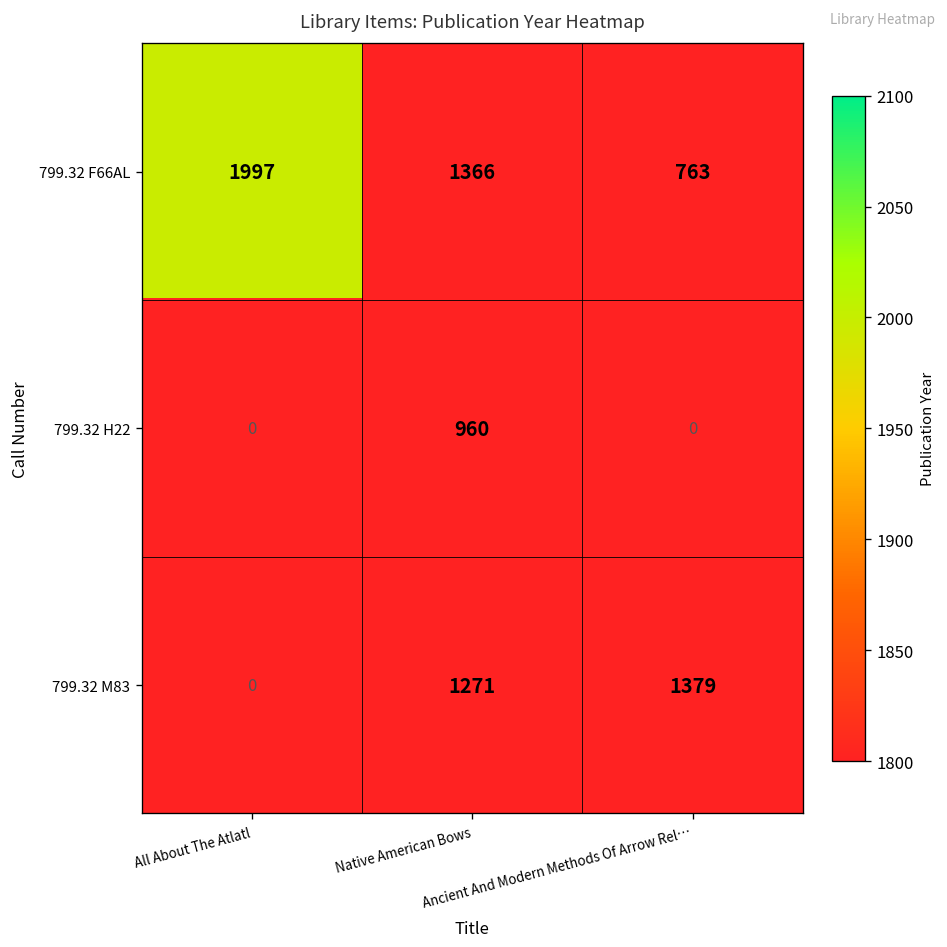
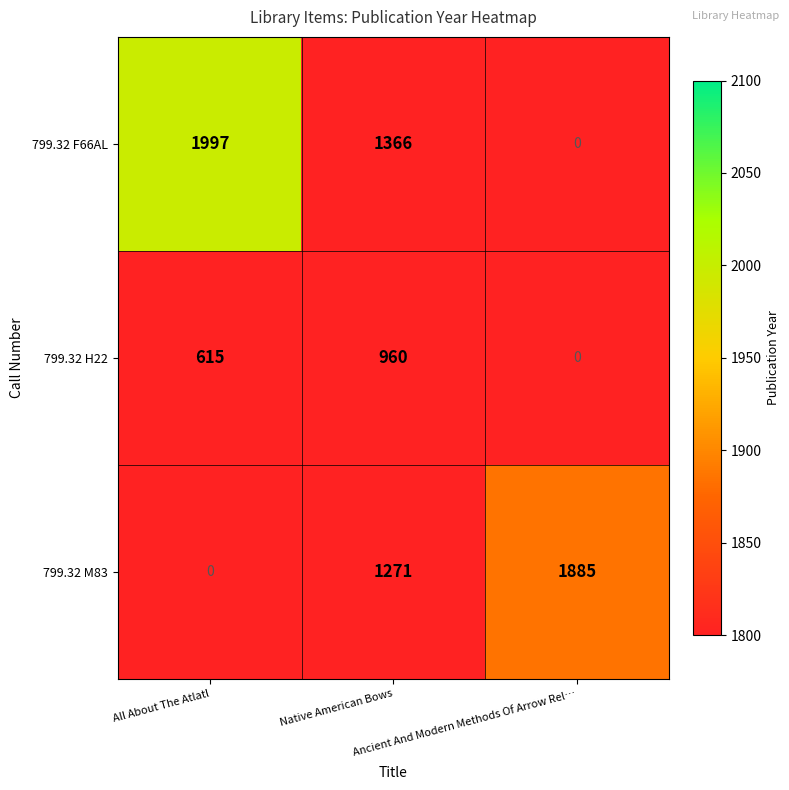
799.32 F66AL, Ancient And Modern Methods Of Arrow Rel…: 763 -> 0
799.32 H22, All About The Atlatl: 0 -> 615
799.32 M83, Ancient And Modern Methods Of Arrow Rel…: 1379 -> 1885
